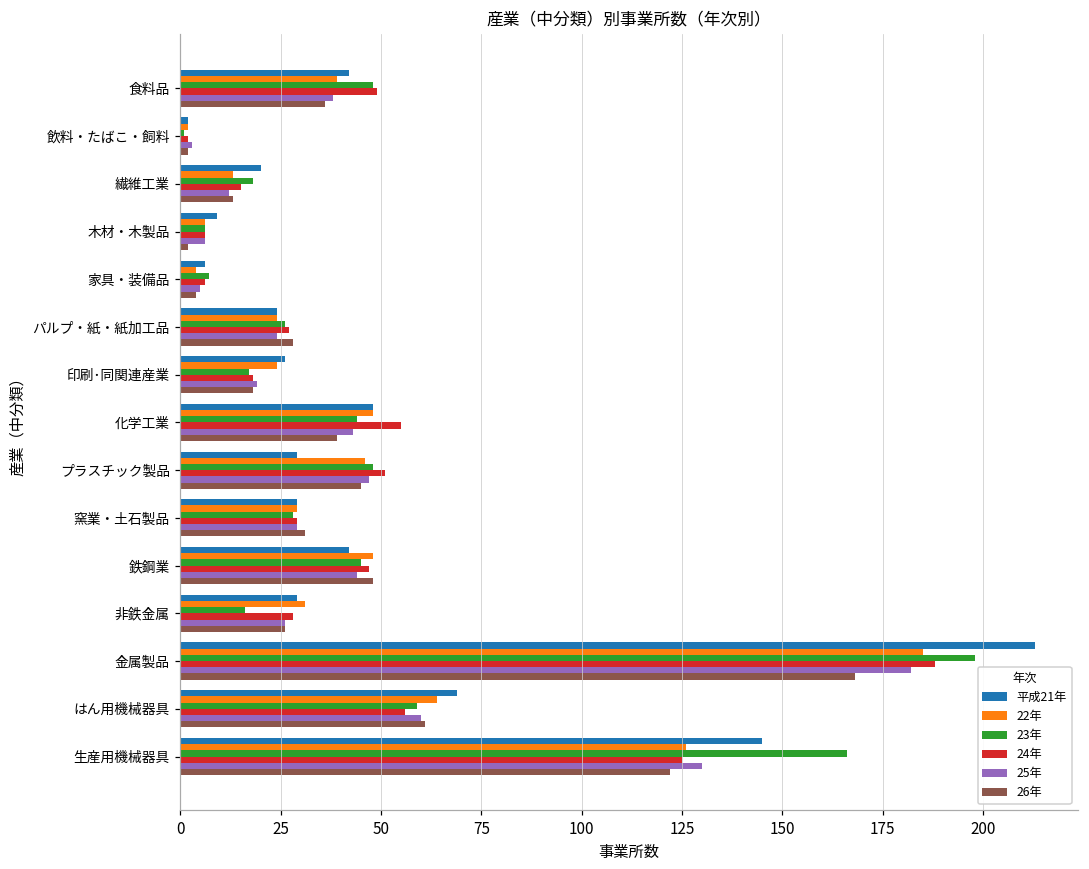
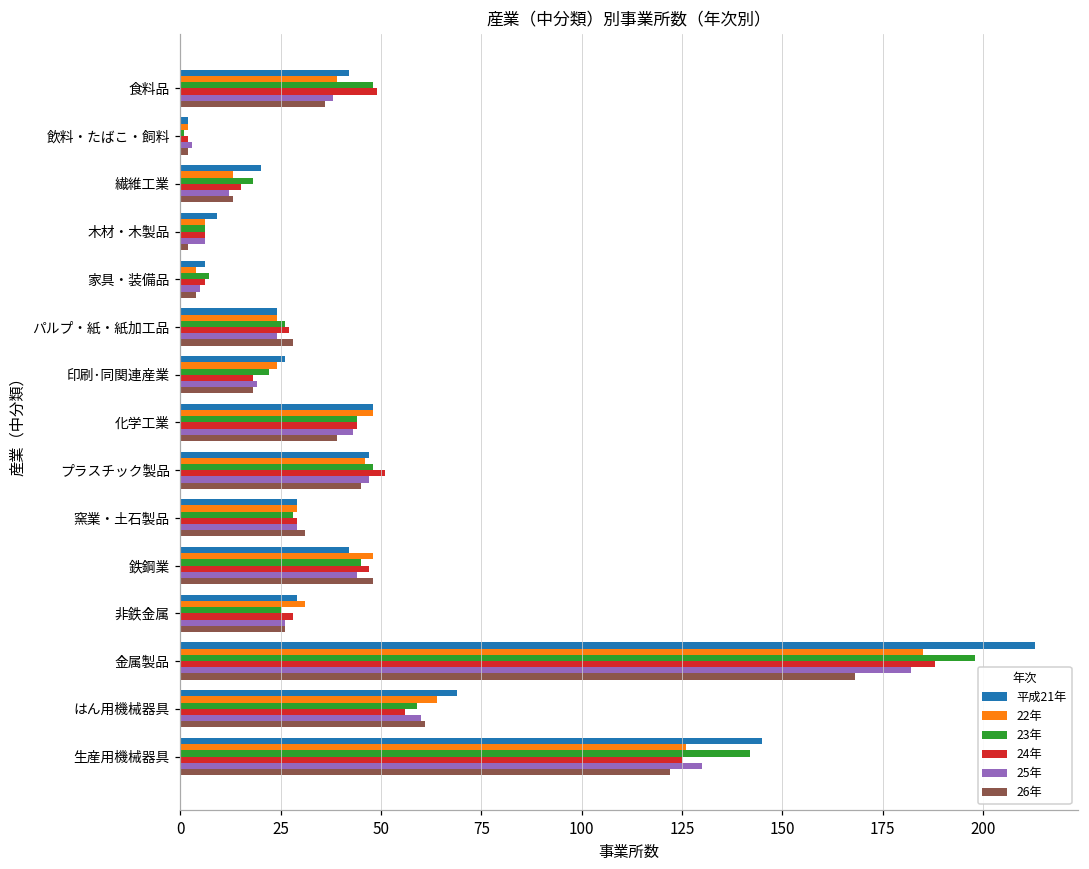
23年, 印刷･同関連産業: 17 -> 22
24年, 化学工業: 55 -> 44
平成21年, プラスチック製品: 29 -> 47
23年, 非鉄金属: 16 -> 25
23年, 生産用機械器具: 166 -> 142
